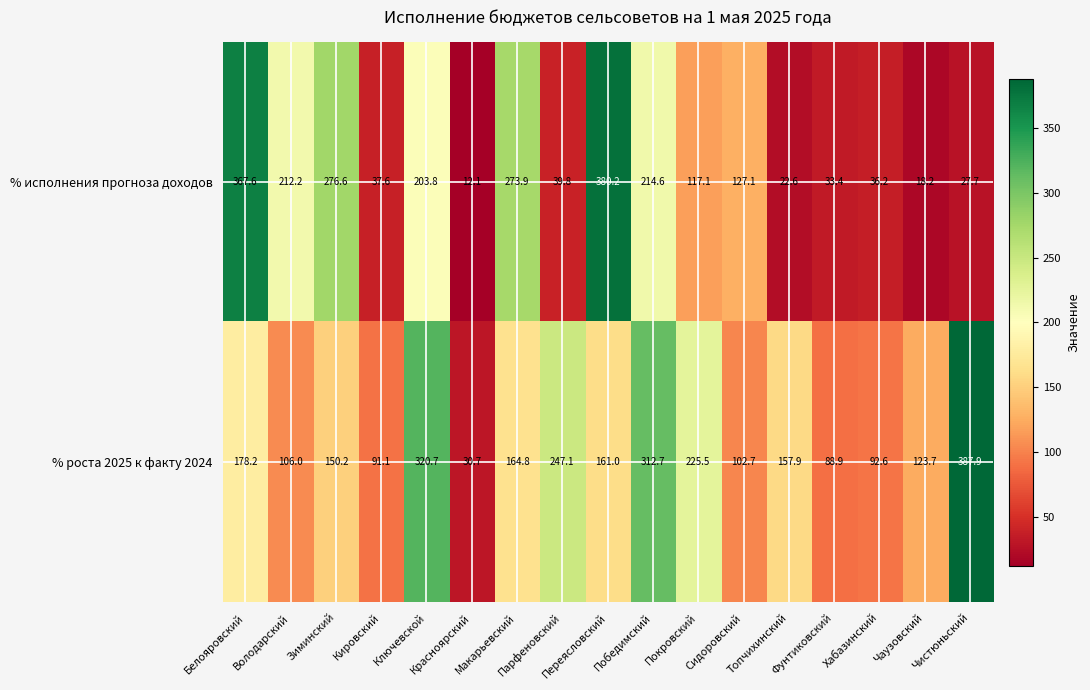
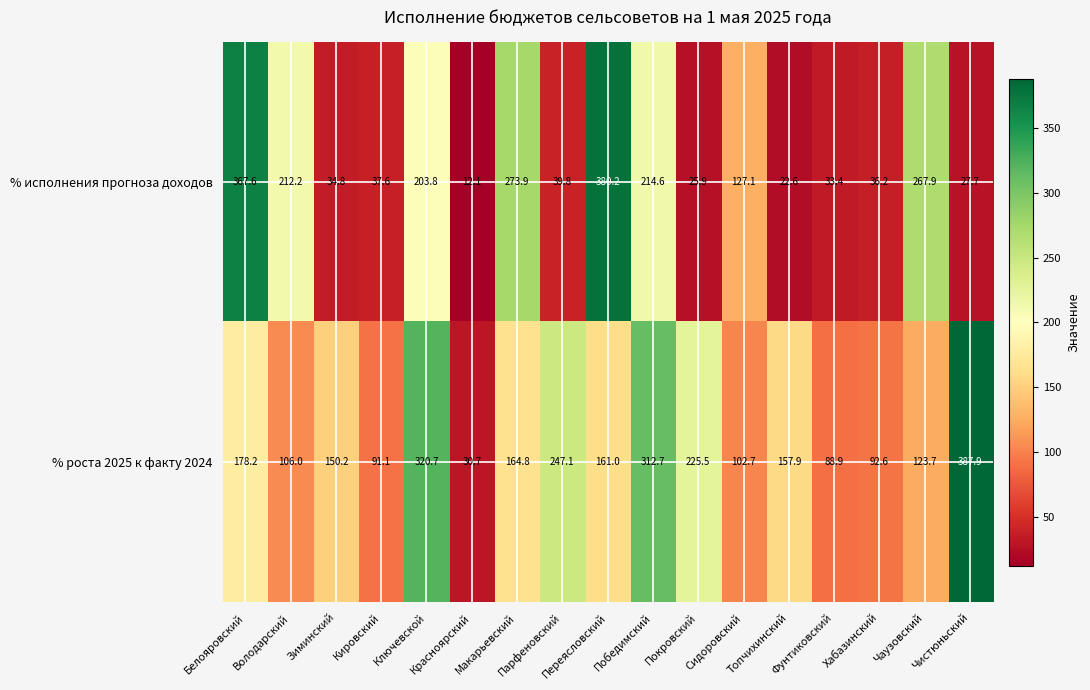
% исполнения прогноза доходов, Зиминский: 276.6 -> 34.8
% исполнения прогноза доходов, Покровский: 117.1 -> 25.9
% исполнения прогноза доходов, Чаузовский: 18.2 -> 267.9
